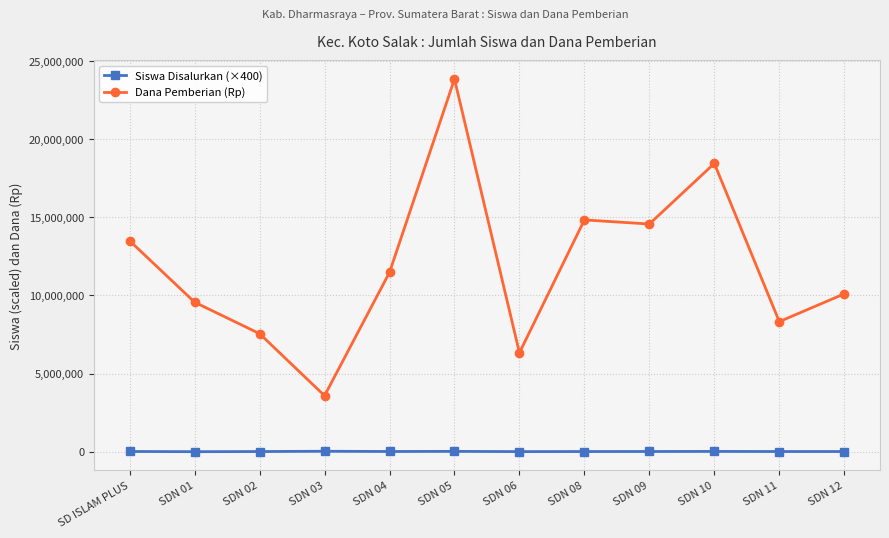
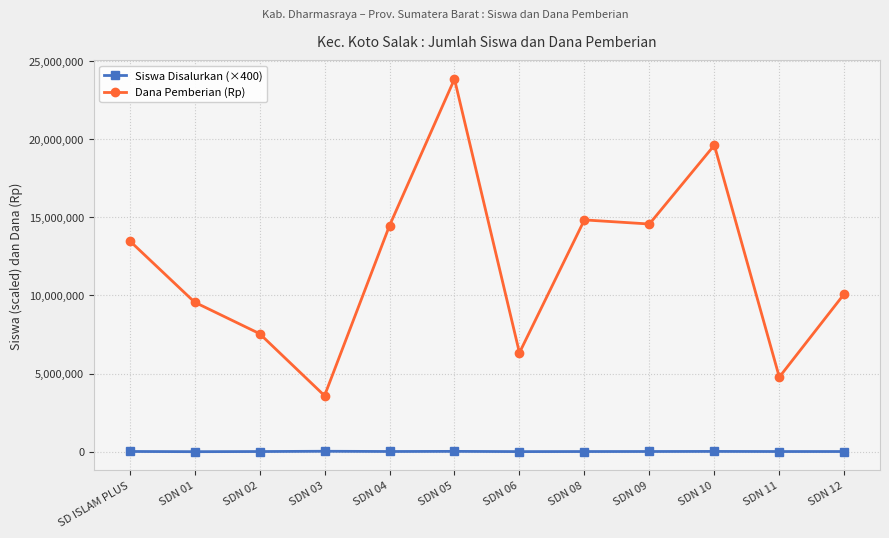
Dana Pemberian (Rp), SDN 04: 11,500,000 -> 14,500,000
Dana Pemberian (Rp), SDN 10: 18,500,000 -> 19,600,000
Dana Pemberian (Rp), SDN 11: 8,300,000 -> 4,800,000
